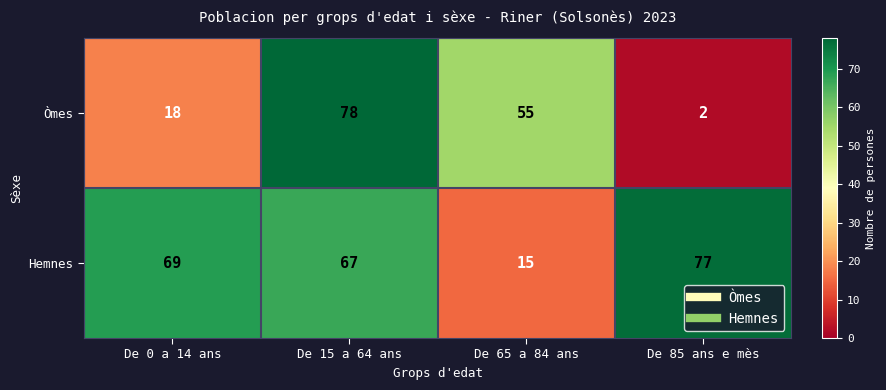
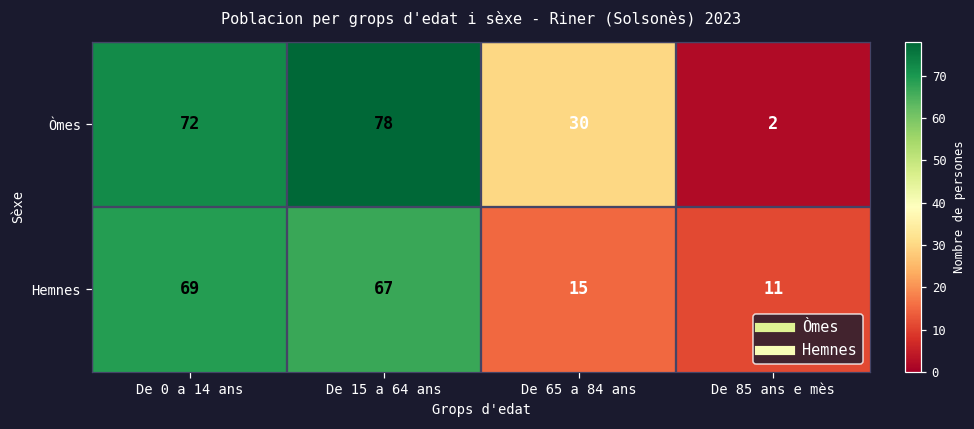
Òmes, De 0 a 14 ans: 18 -> 72
Òmes, De 65 a 84 ans: 55 -> 30
Hemnes, De 85 ans e mès: 77 -> 11
